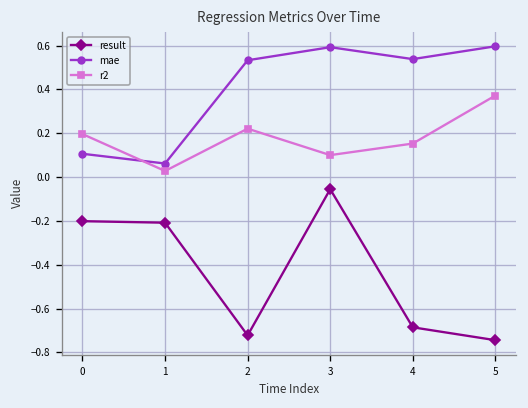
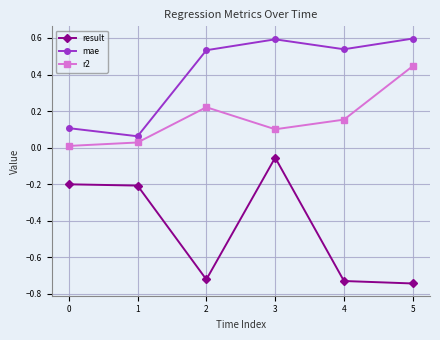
r2, 0: 0.20 -> 0.01
result, 4: -0.69 -> -0.73
r2, 5: 0.37 -> 0.45
